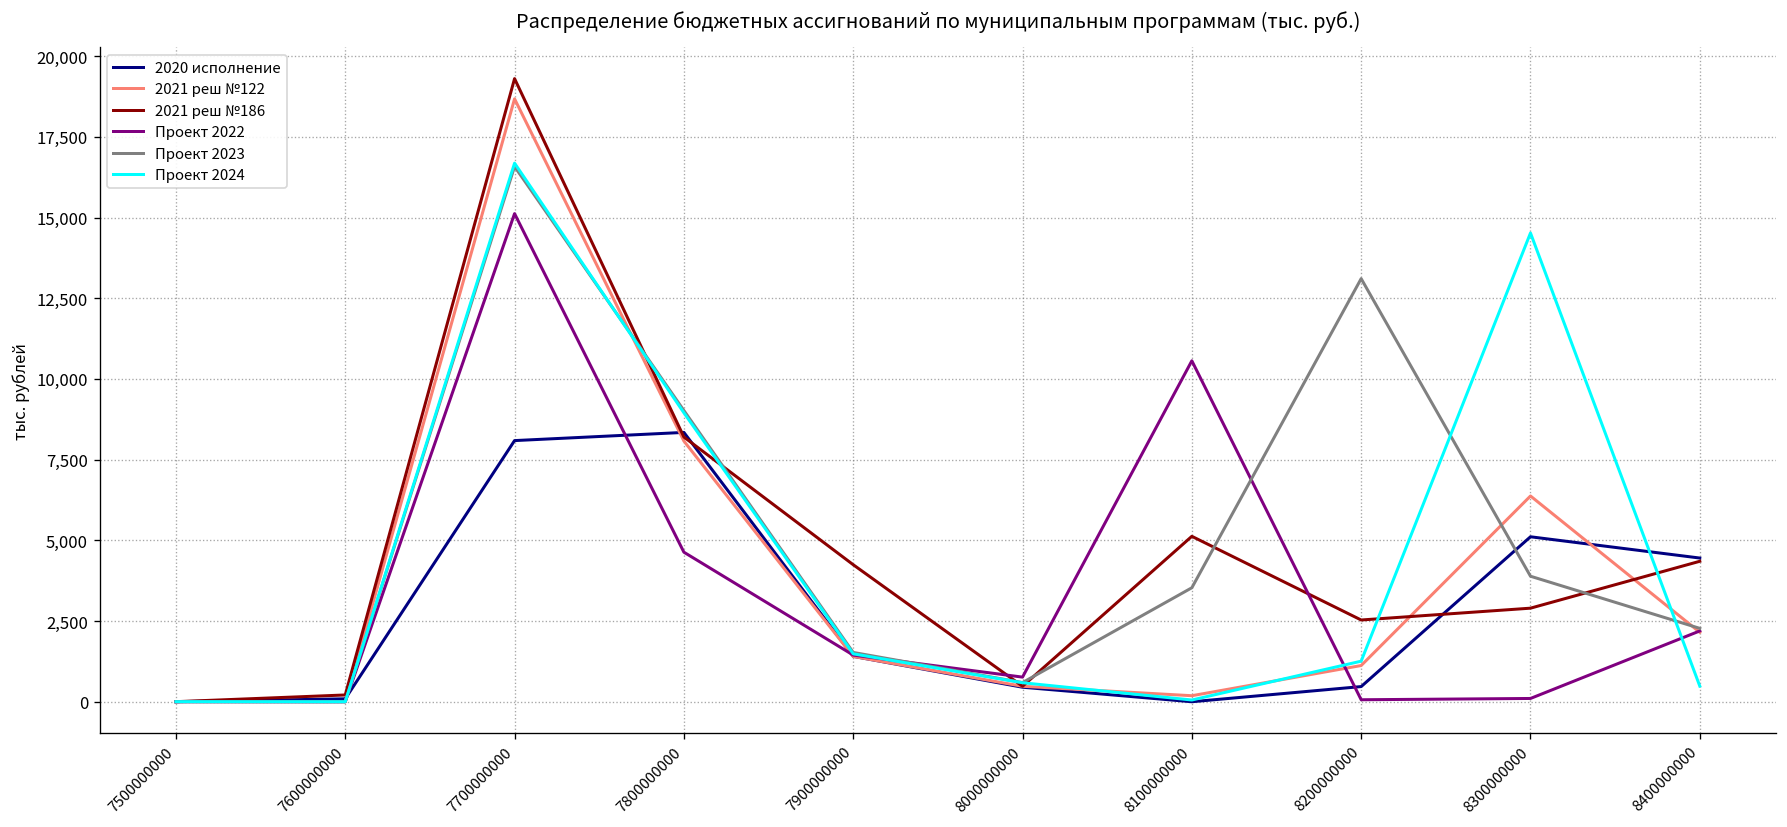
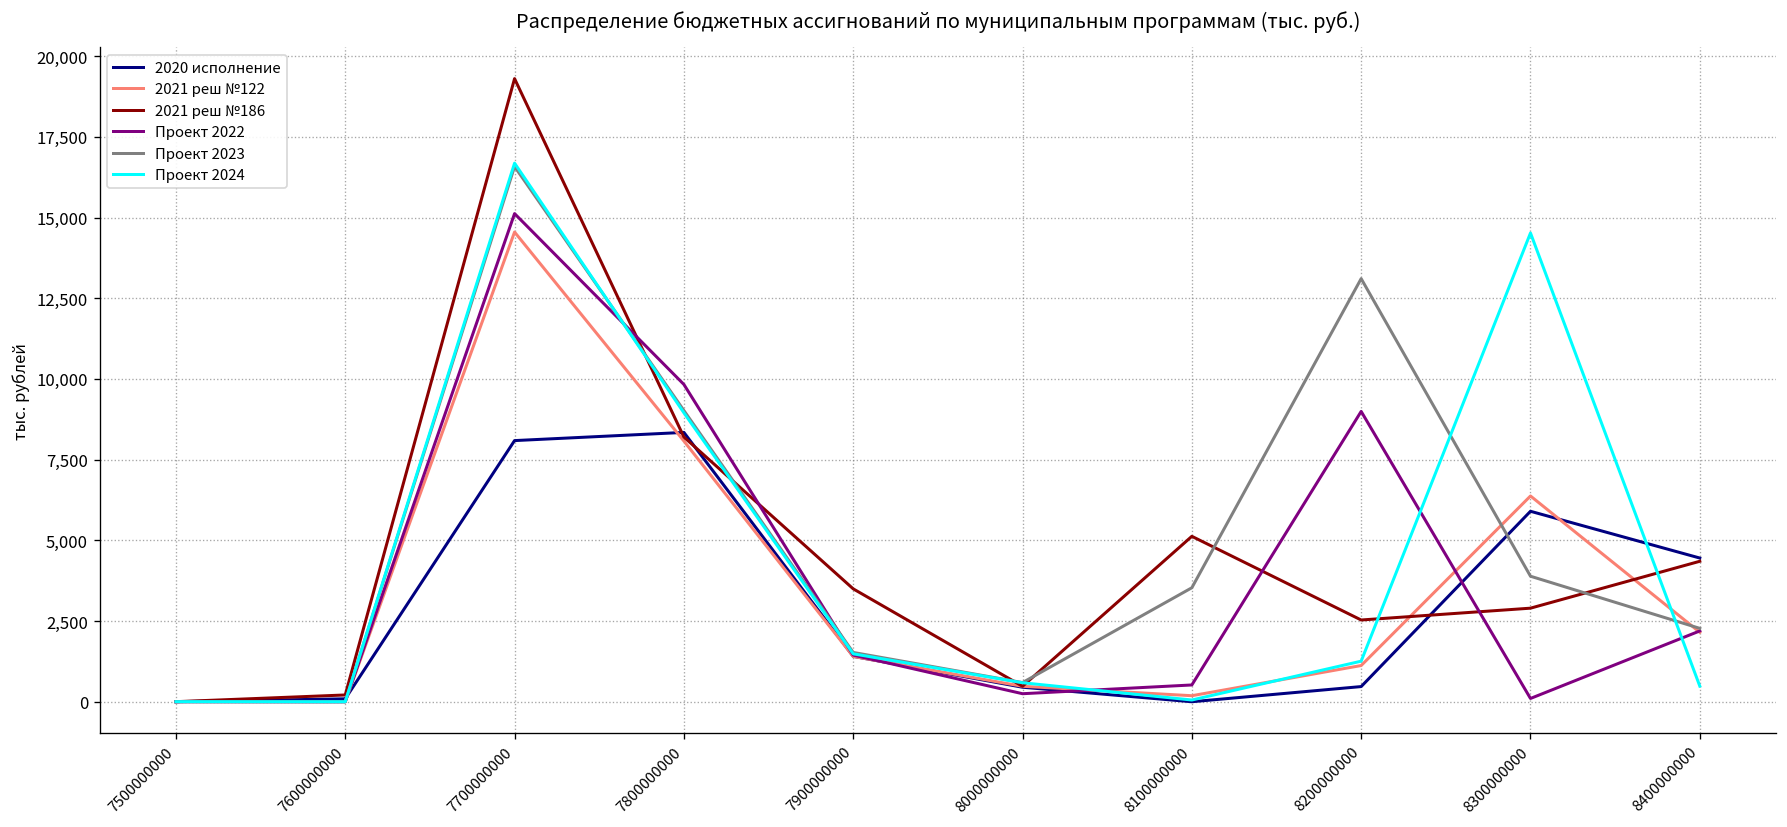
2021 реш №122, 7700000000: 18,700 -> 14,600
Проект 2022, 7800000000: 4,600 -> 9,800
2021 реш №186, 7900000000: 4,200 -> 3,500
Проект 2022, 8000000000: 800 -> 200
Проект 2022, 8100000000: 10,600 -> 500
Проект 2022, 8200000000: 100 -> 9,000
2020 исполнение, 8300000000: 5,100 -> 5,900
